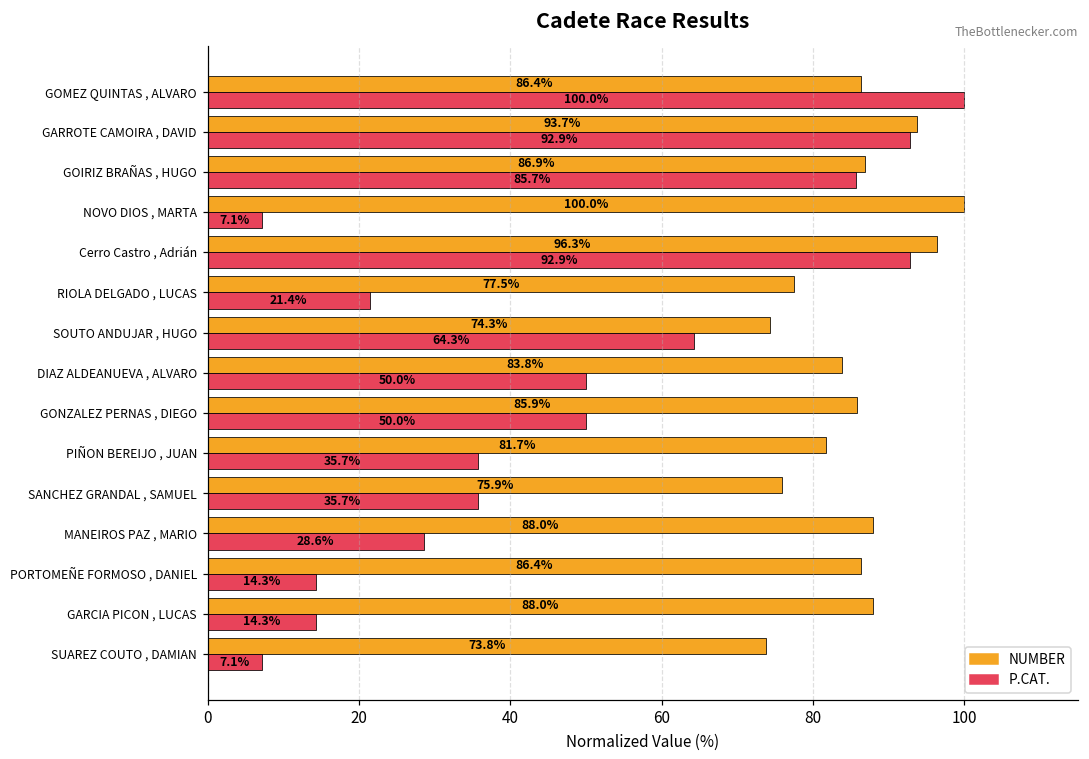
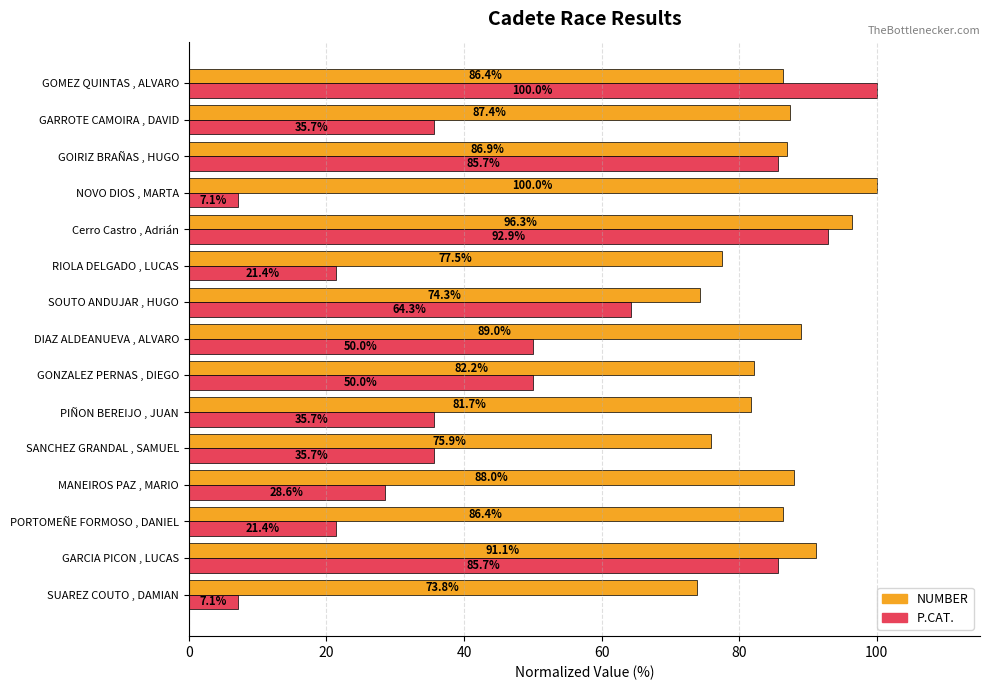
NUMBER, GARROTE CAMOIRA , DAVID: 93.7% -> 87.4%
P.CAT., GARROTE CAMOIRA , DAVID: 92.9% -> 35.7%
NUMBER, DIAZ ALDEANUEVA , ALVARO: 83.8% -> 89.0%
NUMBER, GONZALEZ PERNAS , DIEGO: 85.9% -> 82.2%
P.CAT., PORTOMEÑE FORMOSO , DANIEL: 14.3% -> 21.4%
NUMBER, GARCIA PICON , LUCAS: 88.0% -> 91.1%
P.CAT., GARCIA PICON , LUCAS: 14.3% -> 85.7%
